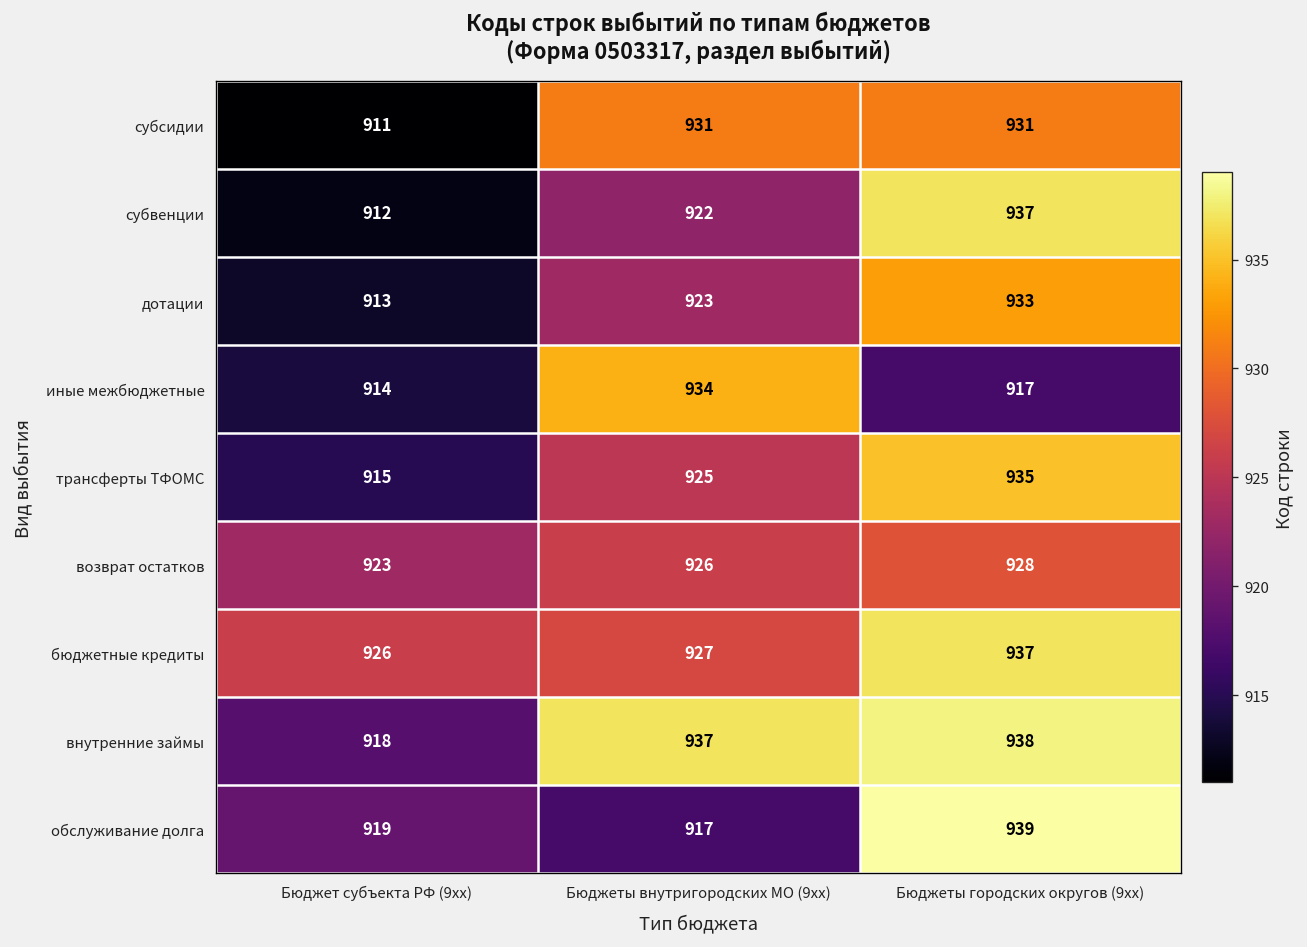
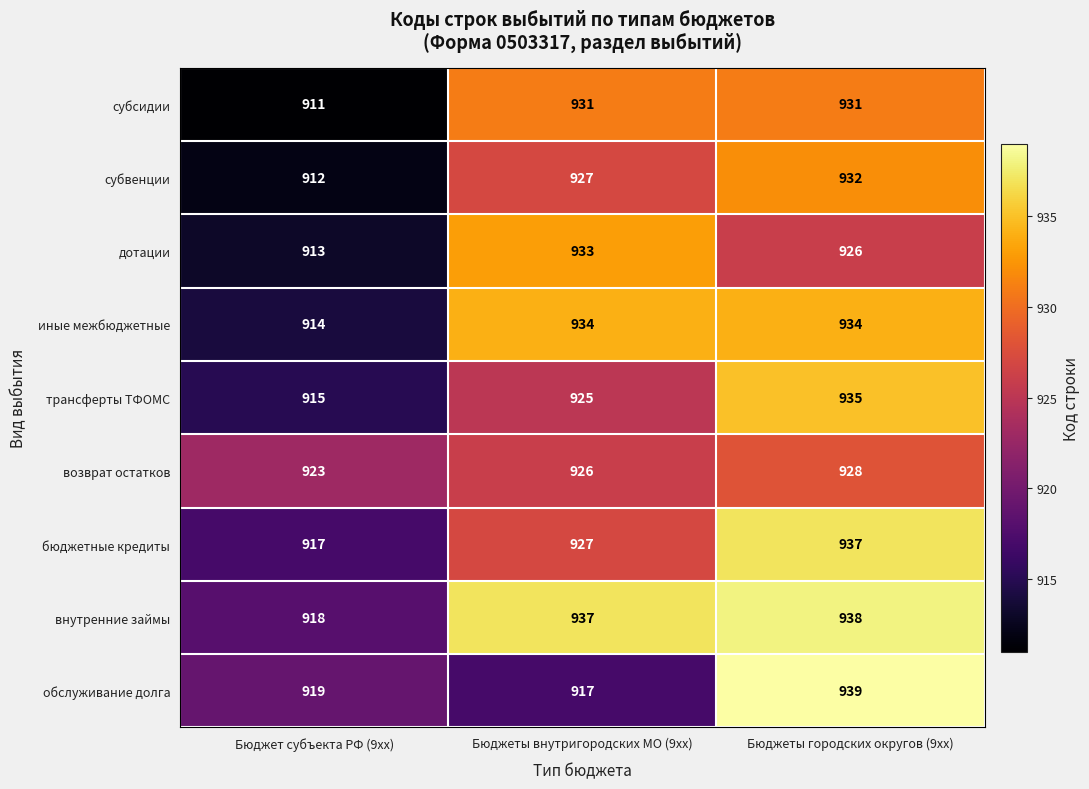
субвенции, Бюджеты внутригородских МО (9хх): 922 -> 927
субвенции, Бюджеты городских округов (9хх): 937 -> 932
дотации, Бюджеты внутригородских МО (9хх): 923 -> 933
дотации, Бюджеты городских округов (9хх): 933 -> 926
иные межбюджетные, Бюджеты городских округов (9хх): 917 -> 934
бюджетные кредиты, Бюджет субъекта РФ (9хх): 926 -> 917
